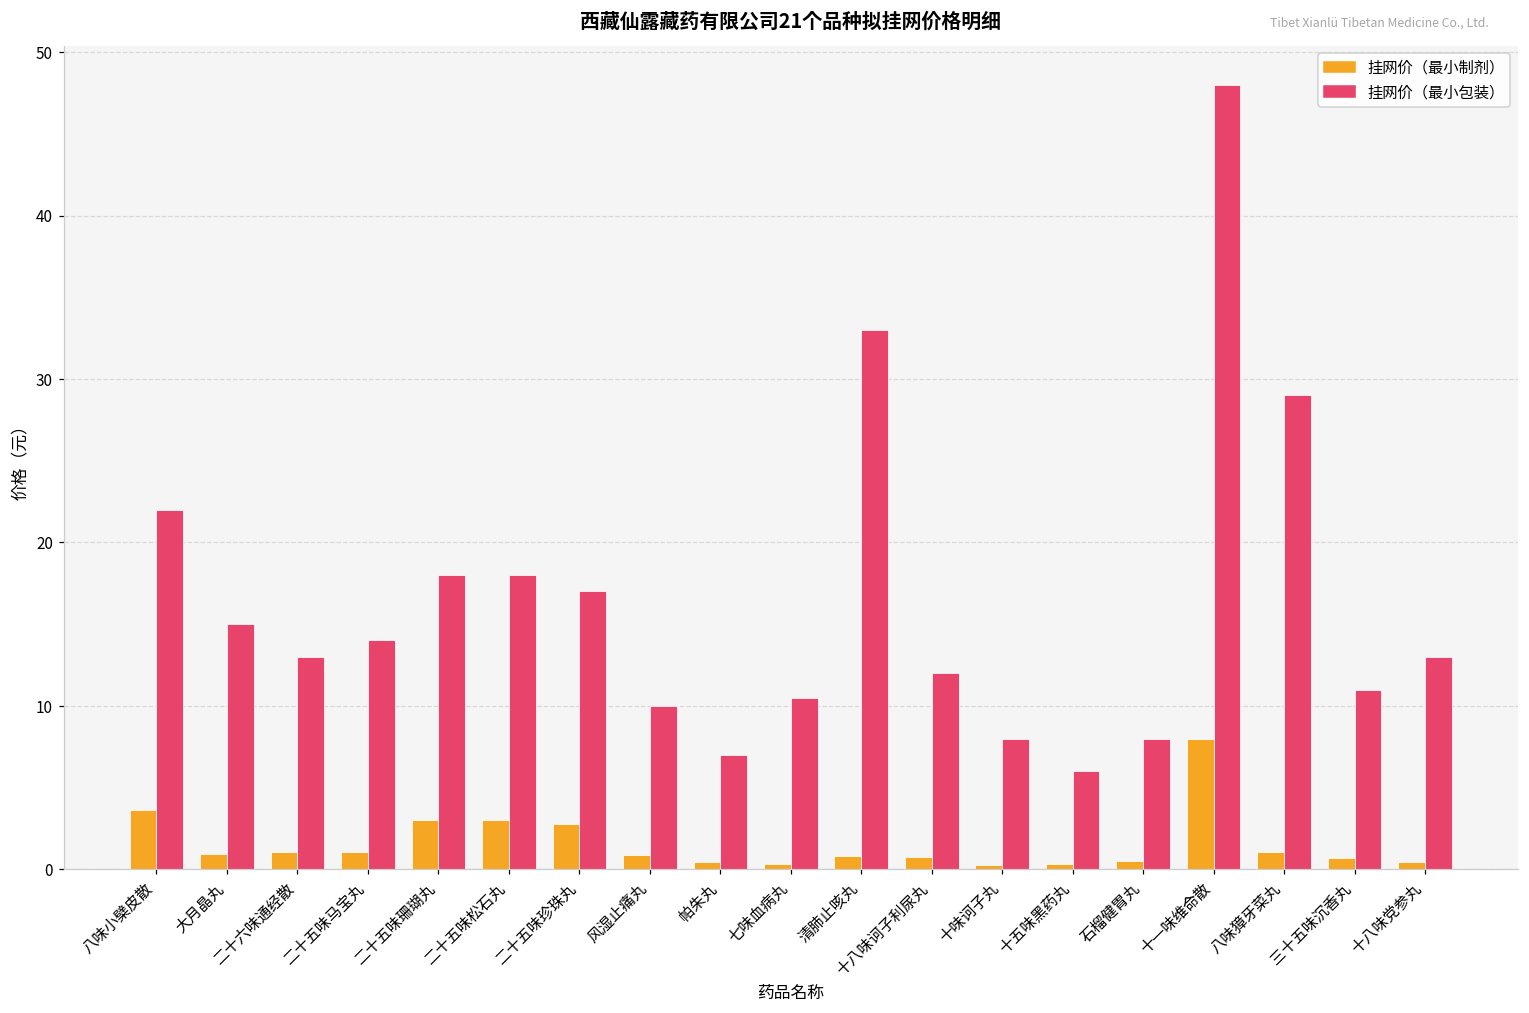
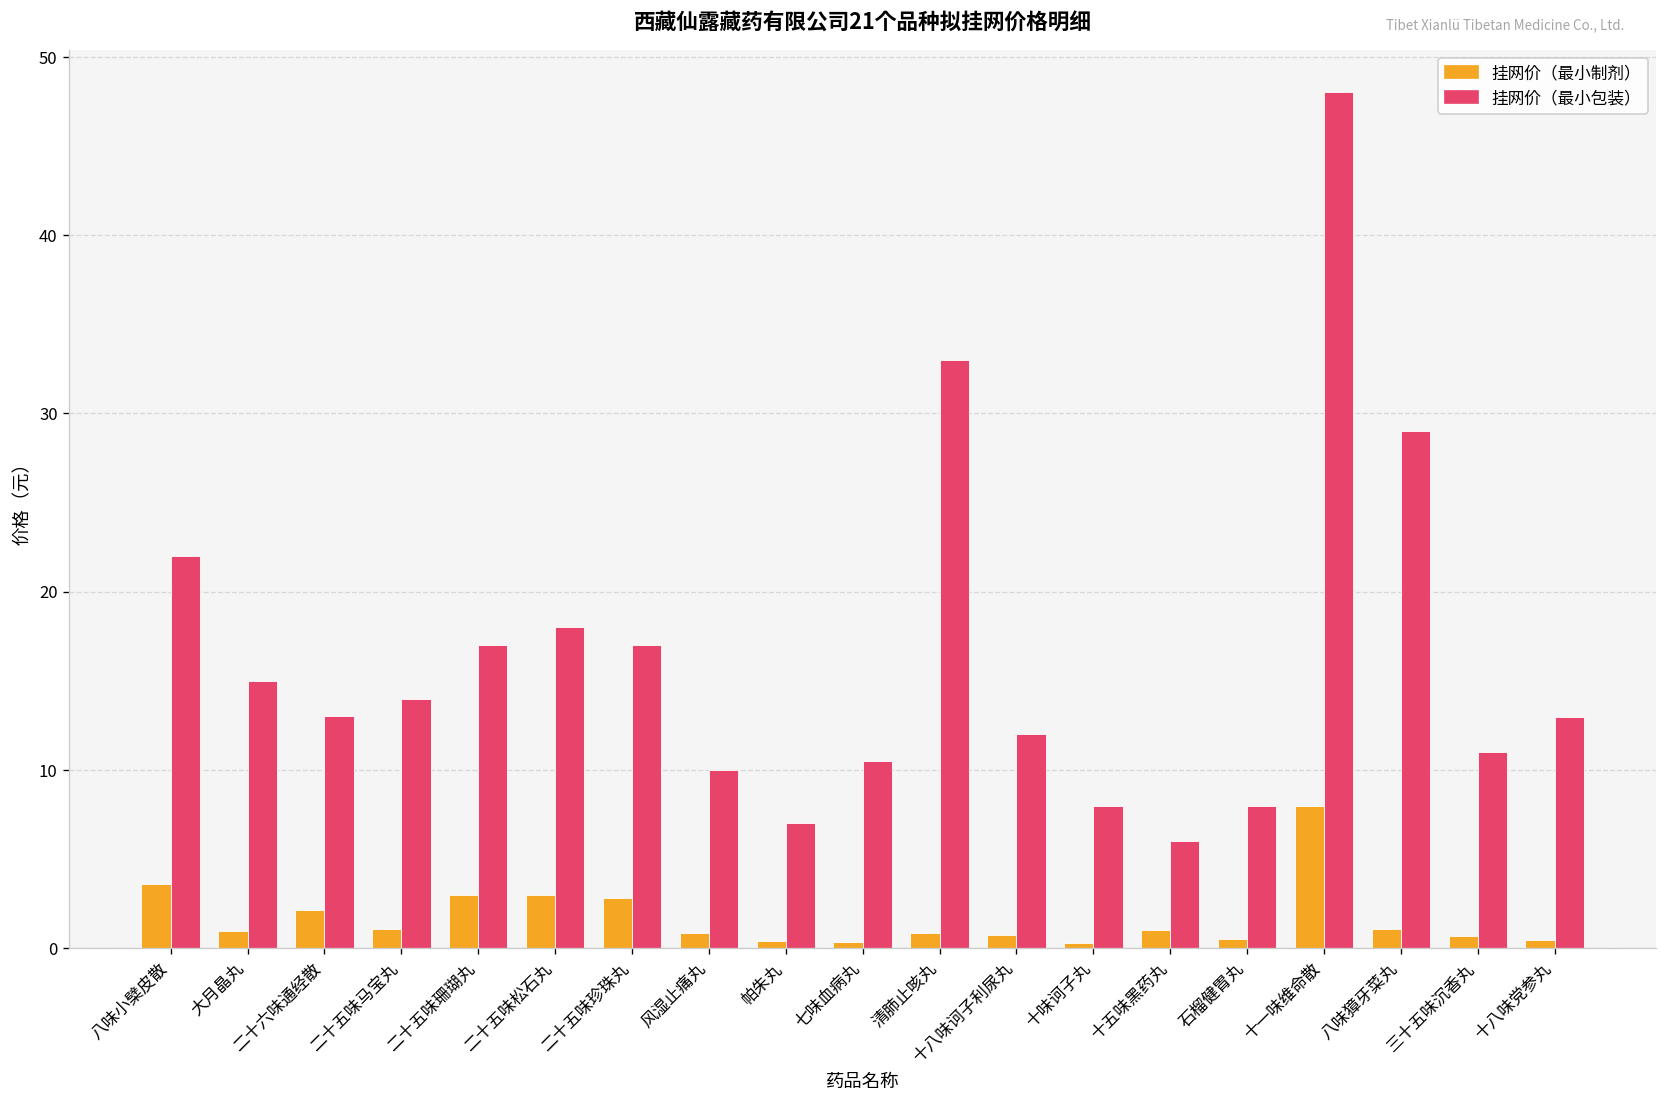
挂网价（最小制剂）, 二十六味通经散: 1.1 -> 2.2
挂网价（最小包装）, 二十五味珊瑚丸: 18 -> 17
挂网价（最小制剂）, 十五味黑药丸: 0.3 -> 1.0
